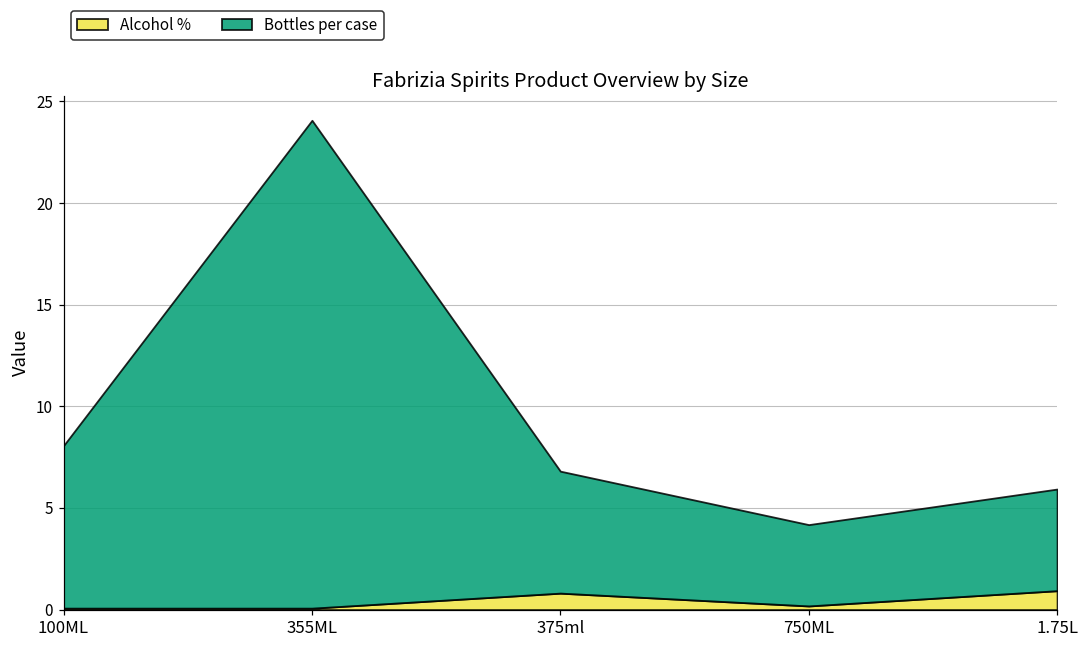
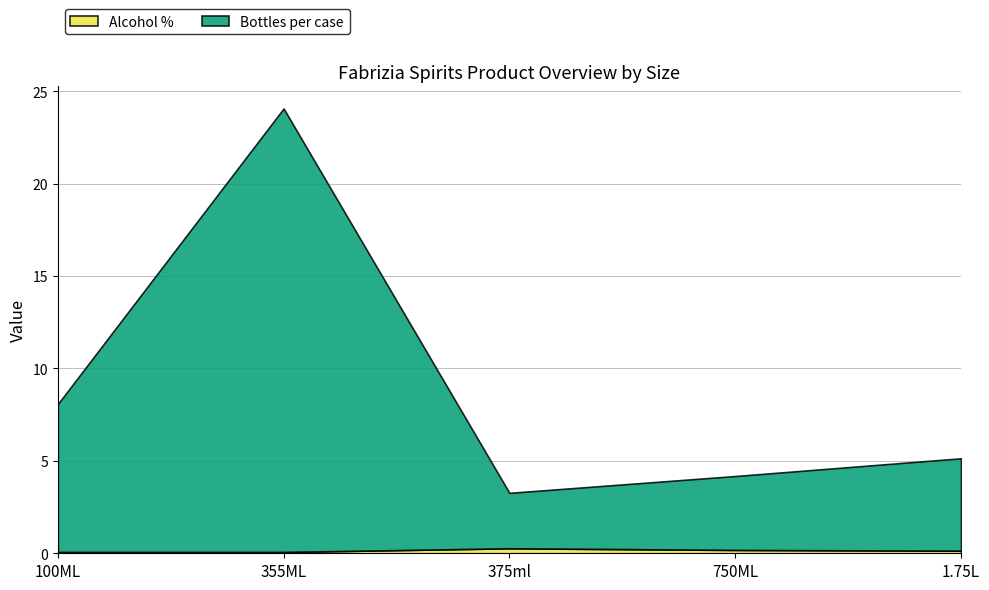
Alcohol %, 375ml: 0.8 -> 0.3
Bottles per case, 375ml: 6 -> 3
Alcohol %, 1.75L: 0.9 -> 0.1
